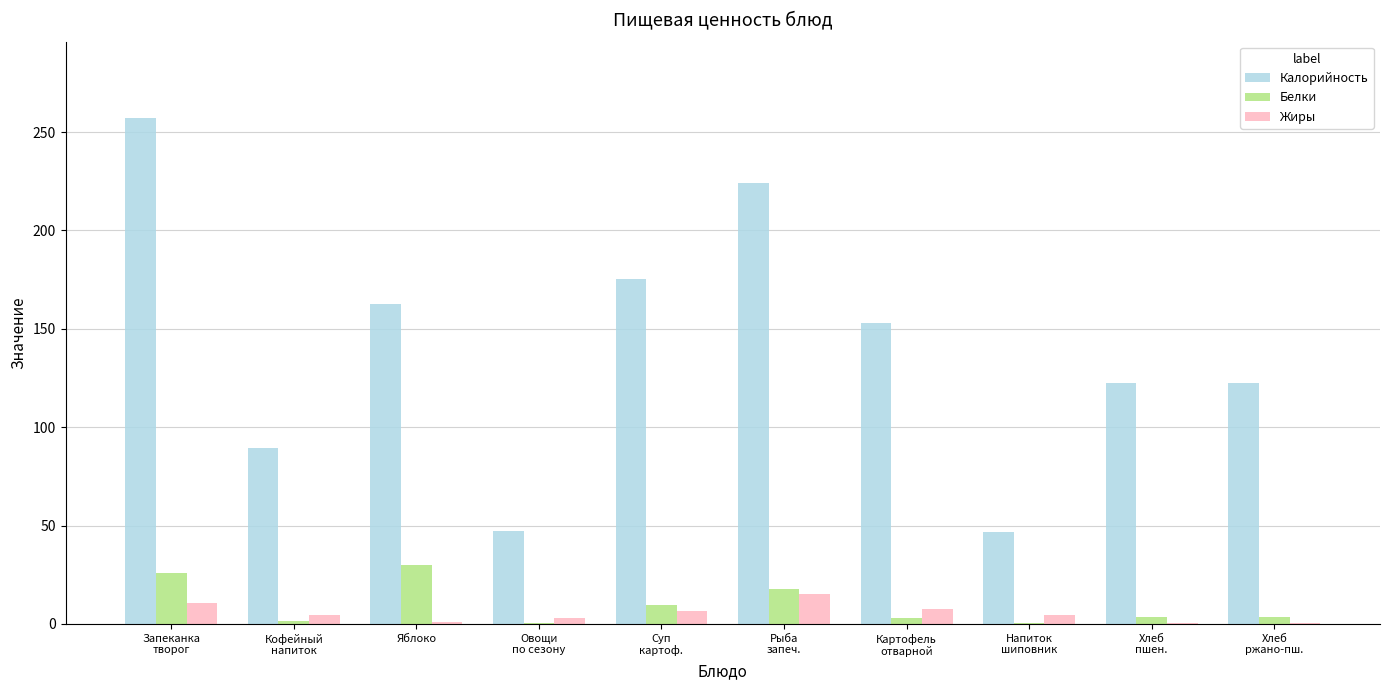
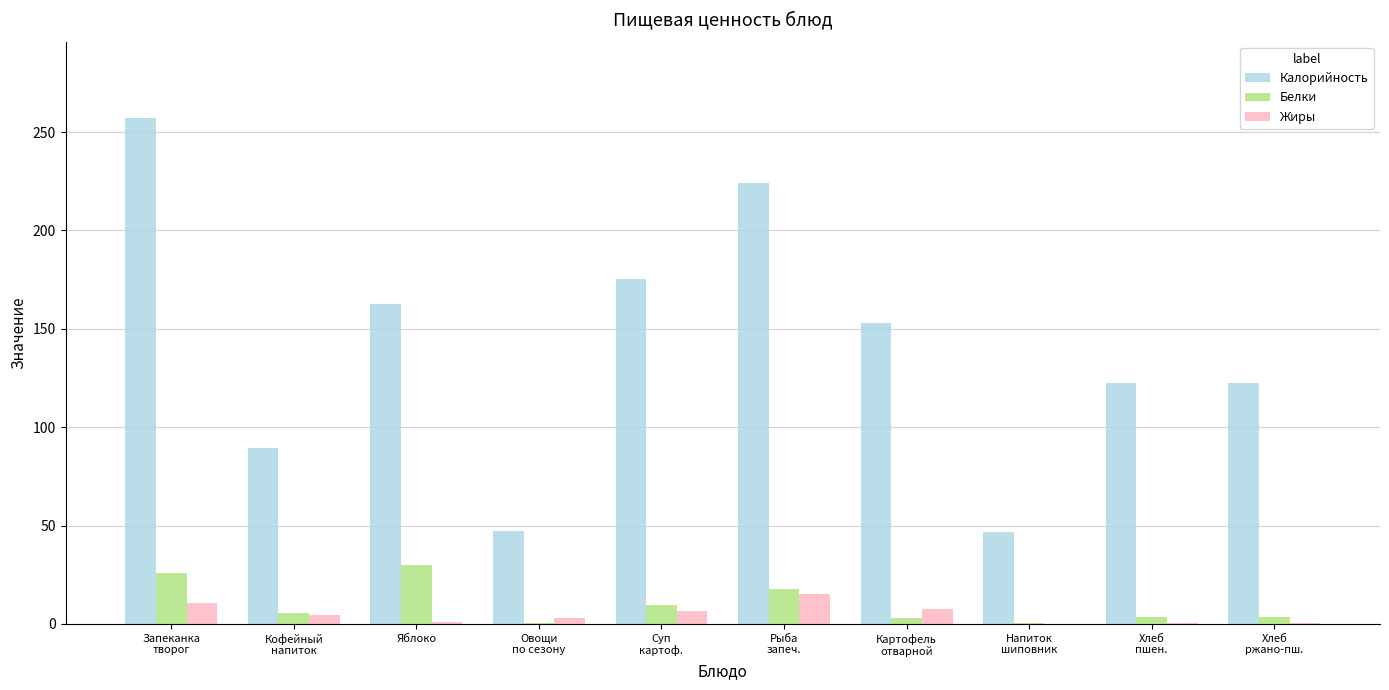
Белки, Кофейный напиток: 1 -> 6
Жиры, Напиток шиповник: 5 -> 0
